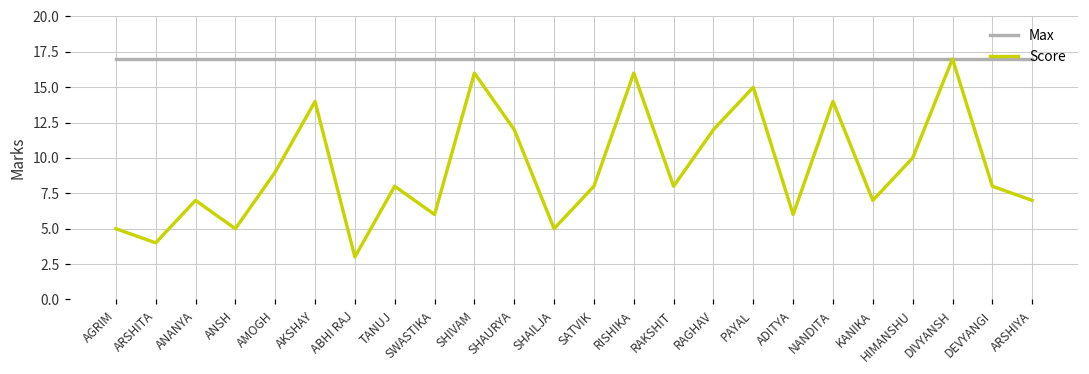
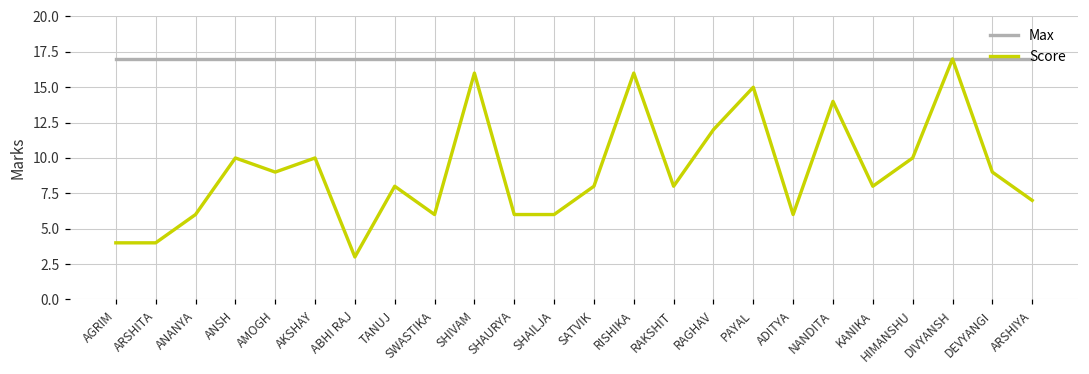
Score, AGRIM: 5 -> 4
Score, ANANYA: 7 -> 6
Score, ANSH: 5 -> 10
Score, AKSHAY: 14 -> 10
Score, SHAURYA: 12 -> 6
Score, SHAILJA: 5 -> 6
Score, KANIKA: 7 -> 8
Score, DEVYANGI: 8 -> 9
